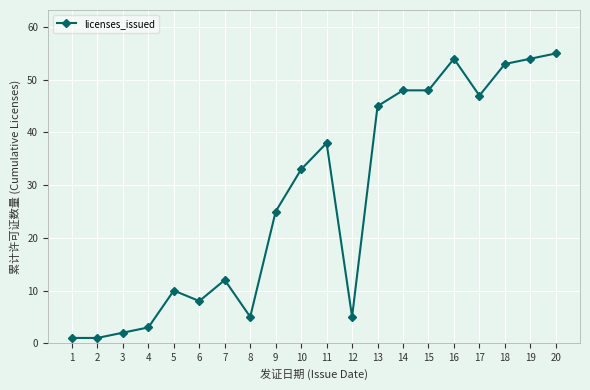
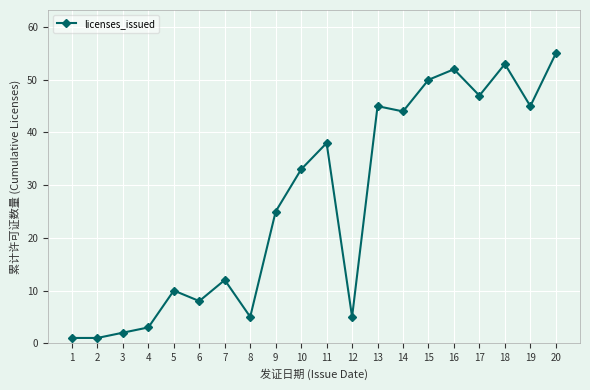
14: 48 -> 44
15: 48 -> 50
16: 54 -> 52
19: 54 -> 45
